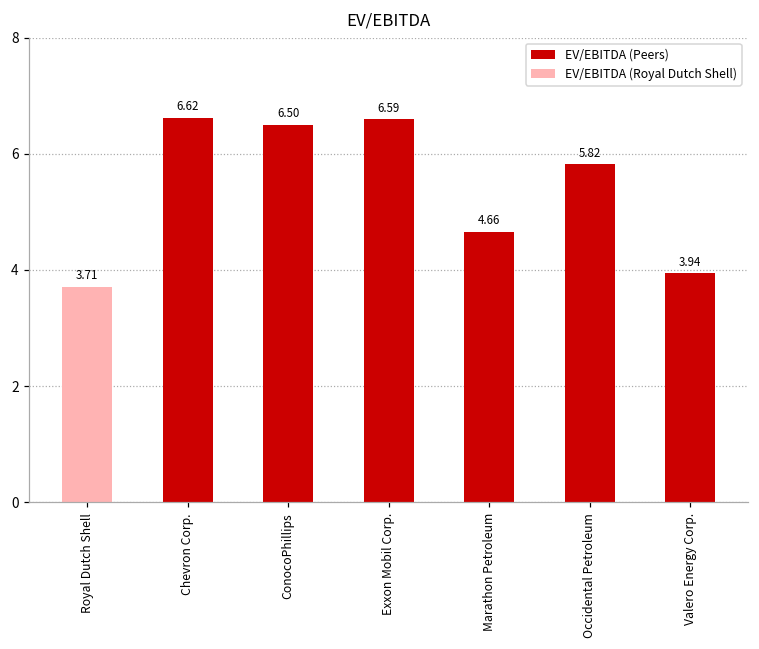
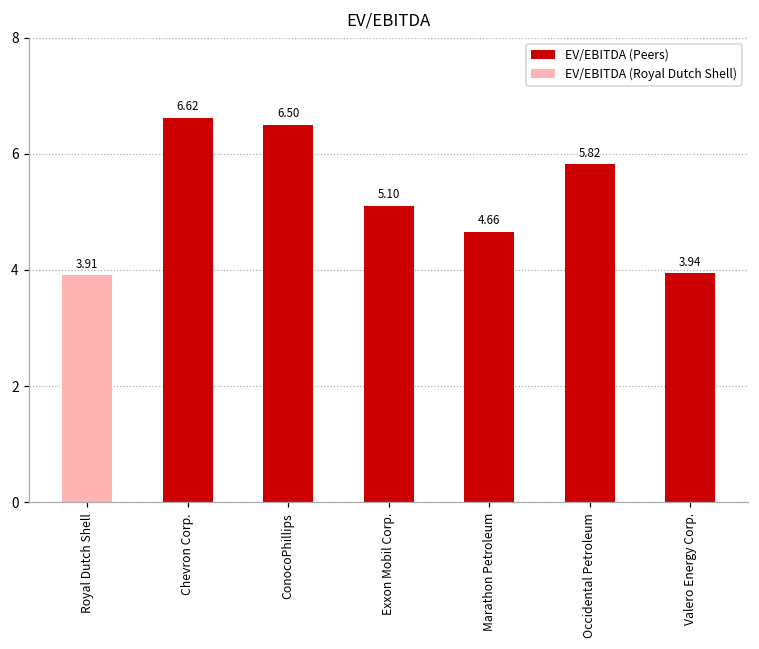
Royal Dutch Shell: 3.71 -> 3.91
Exxon Mobil Corp.: 6.59 -> 5.10
